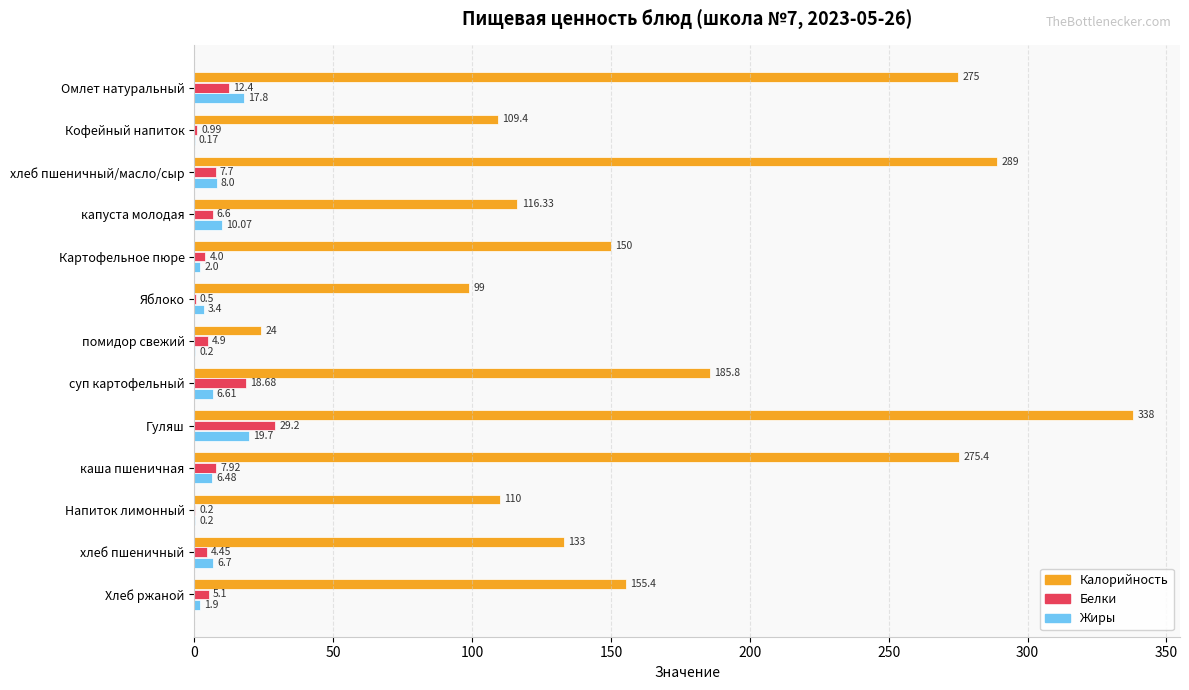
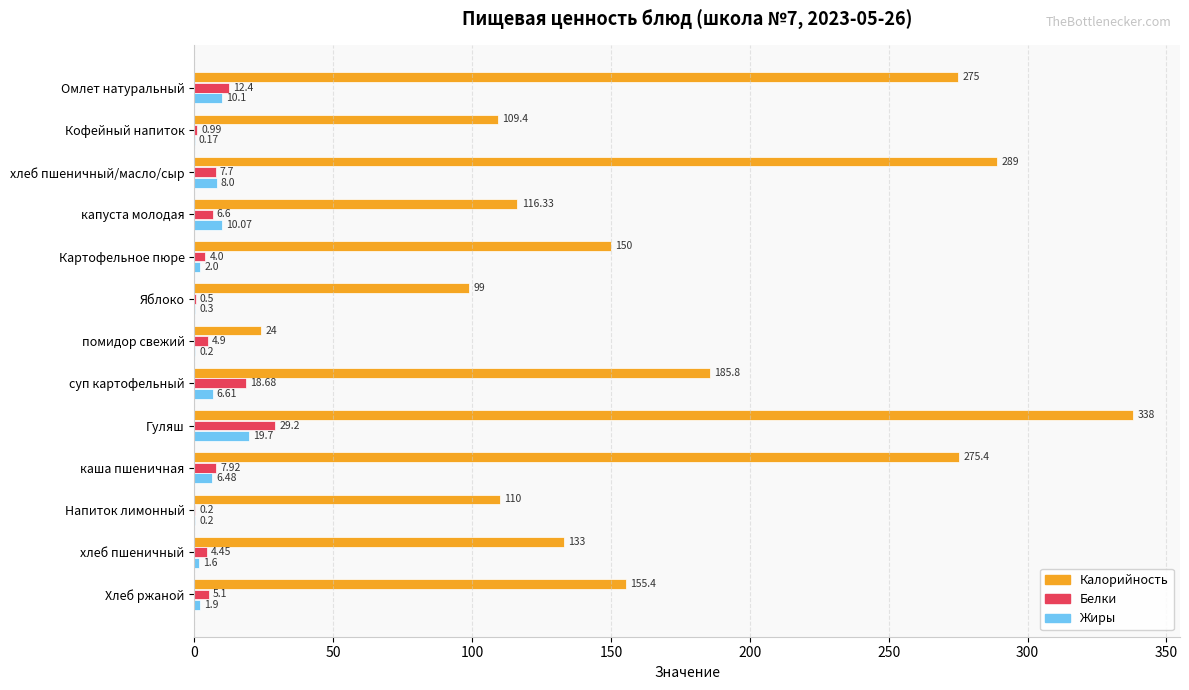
Жиры, Омлет натуральный: 17.8 -> 10.1
Жиры, Яблоко: 3.4 -> 0.3
Жиры, хлеб пшеничный: 6.7 -> 1.6
